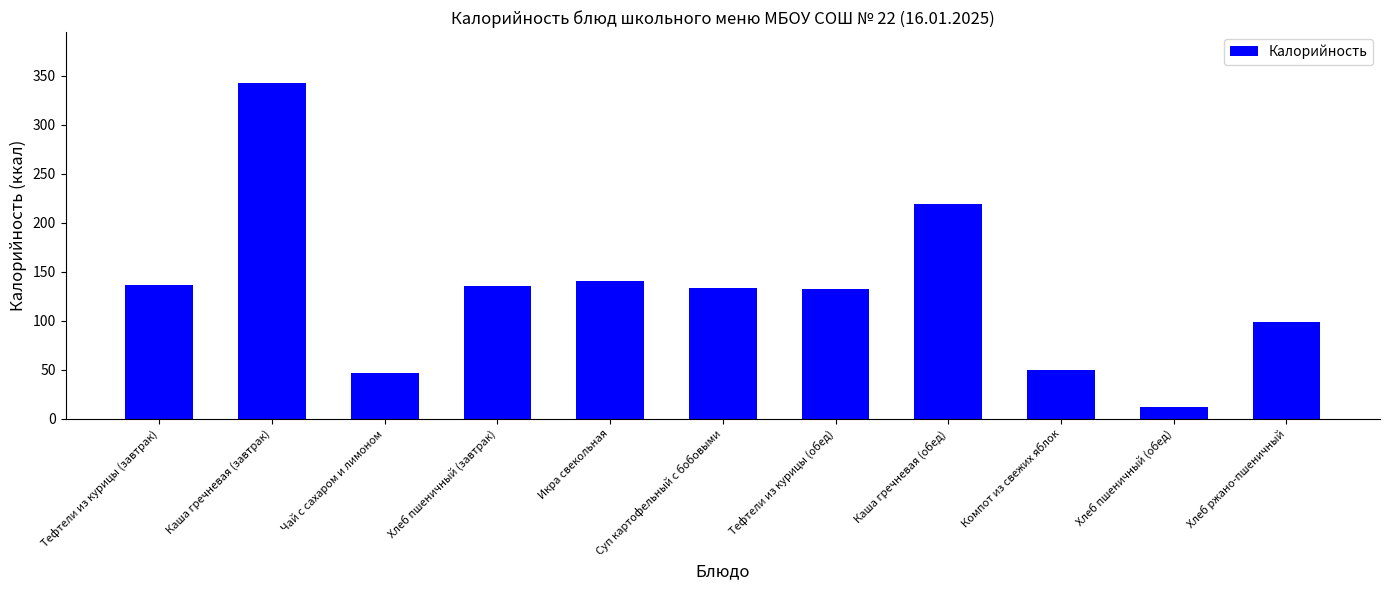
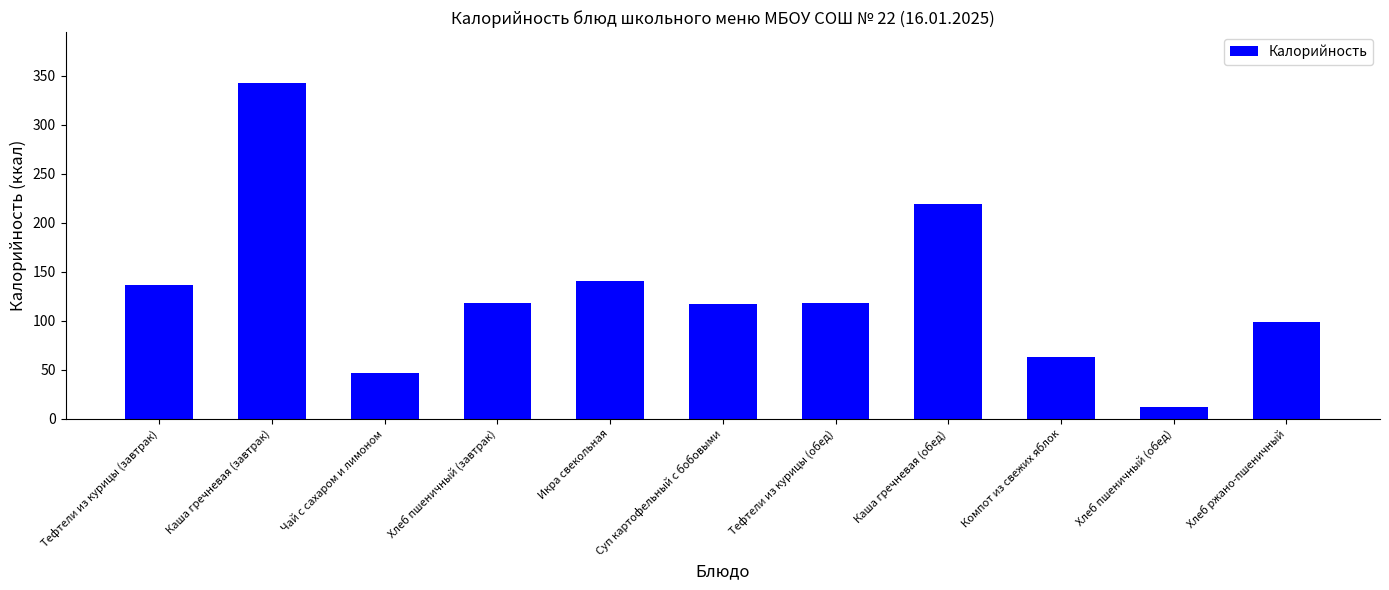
Хлеб пшеничный (завтрак): 140 -> 120
Суп картофельный с бобовыми: 130 -> 120
Тефтели из курицы (обед): 130 -> 120
Компот из свежих яблок: 50 -> 60
